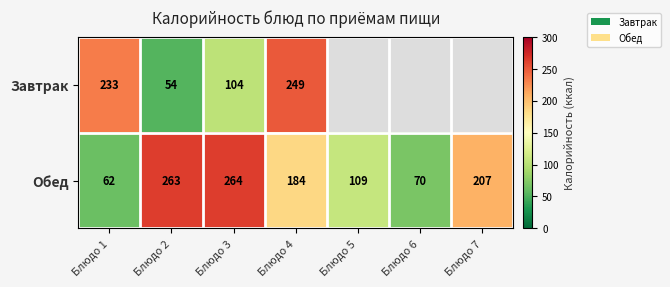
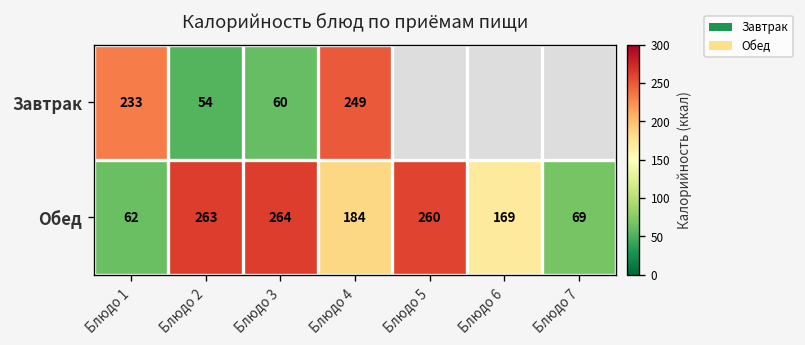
Завтрак, Блюдо 3: 104 -> 60
Обед, Блюдо 5: 109 -> 260
Обед, Блюдо 6: 70 -> 169
Обед, Блюдо 7: 207 -> 69
